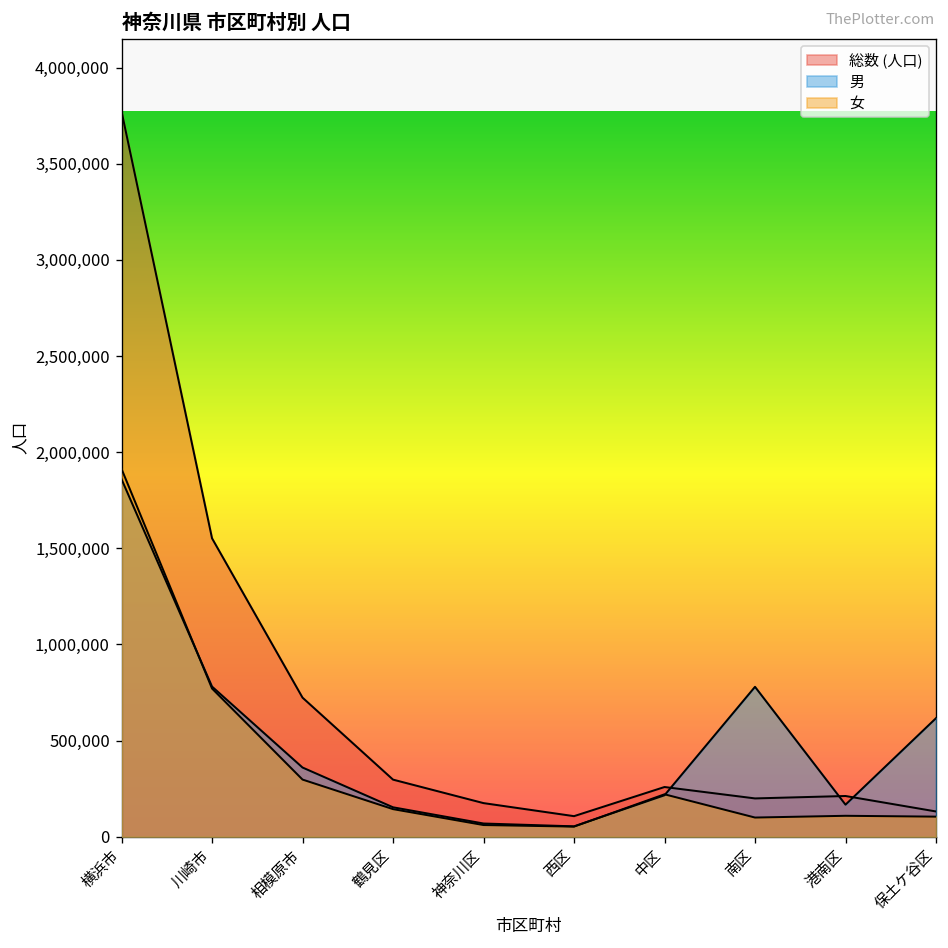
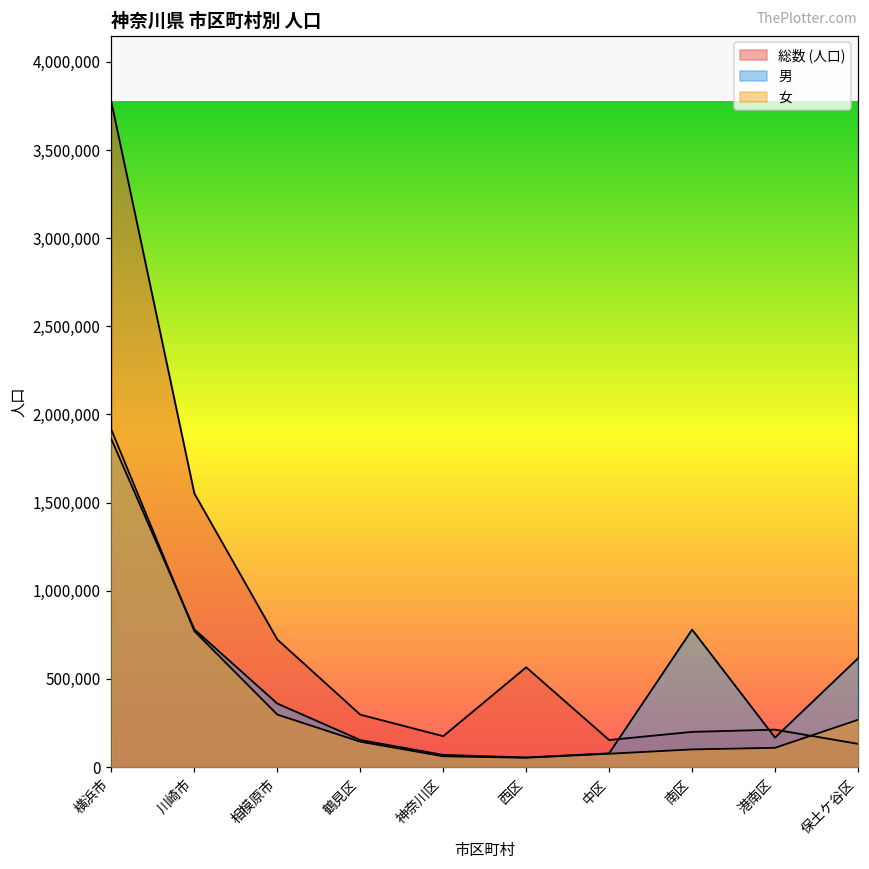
総数 (人口), 西区: 110,000 -> 570,000
総数 (人口), 中区: 260,000 -> 150,000
男, 中区: 220,000 -> 80,000
女, 中区: 220,000 -> 80,000
女, 保土ケ谷区: 100,000 -> 270,000
